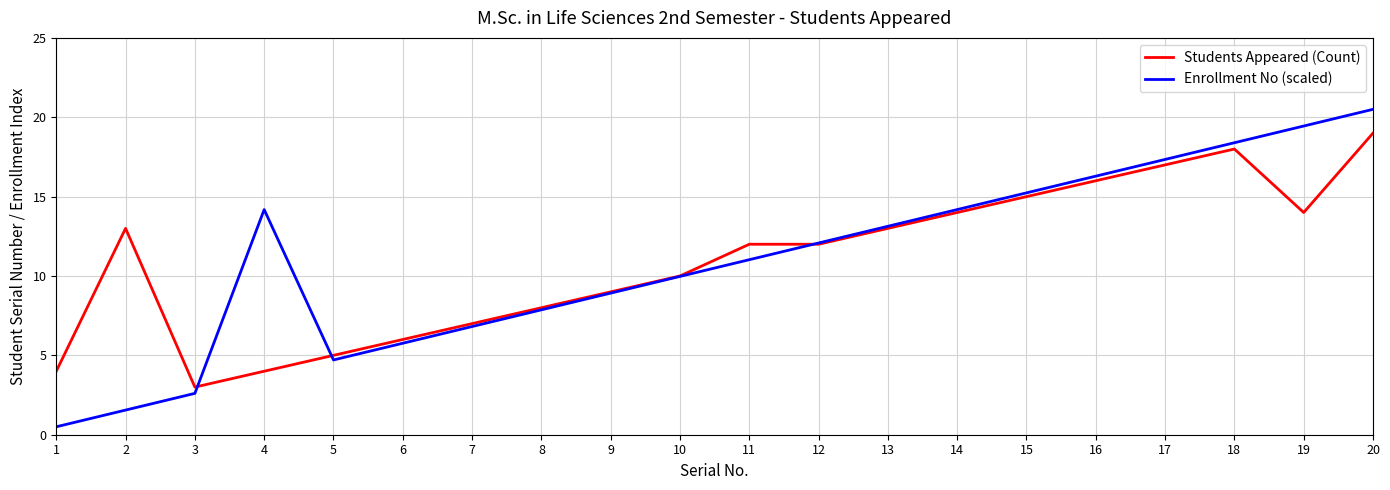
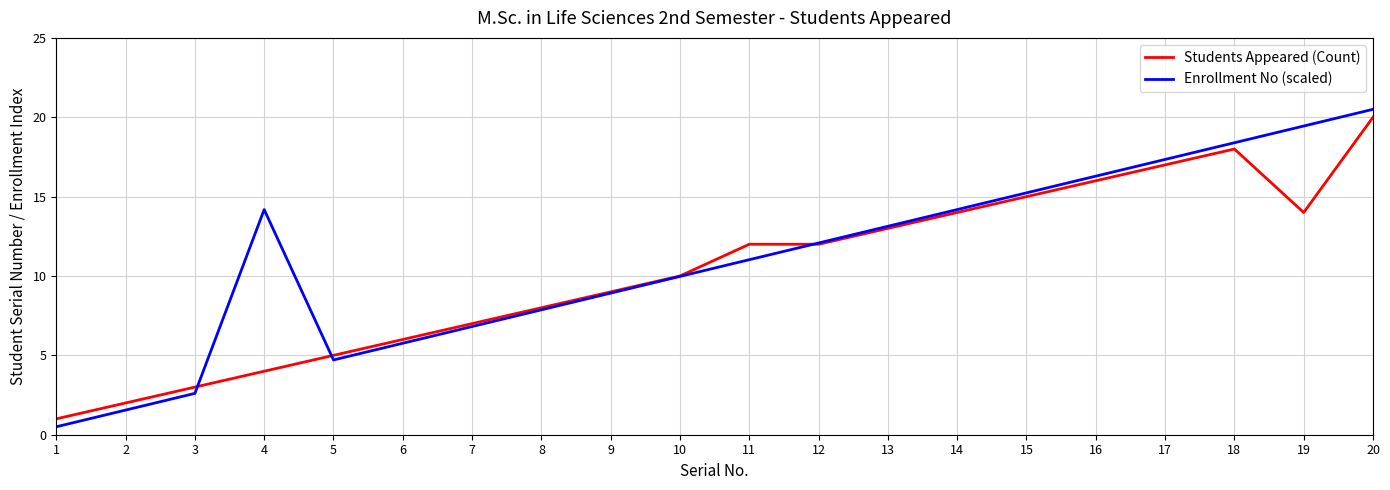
Students Appeared (Count), 1: 4 -> 1
Students Appeared (Count), 2: 13 -> 2
Students Appeared (Count), 20: 19 -> 20
